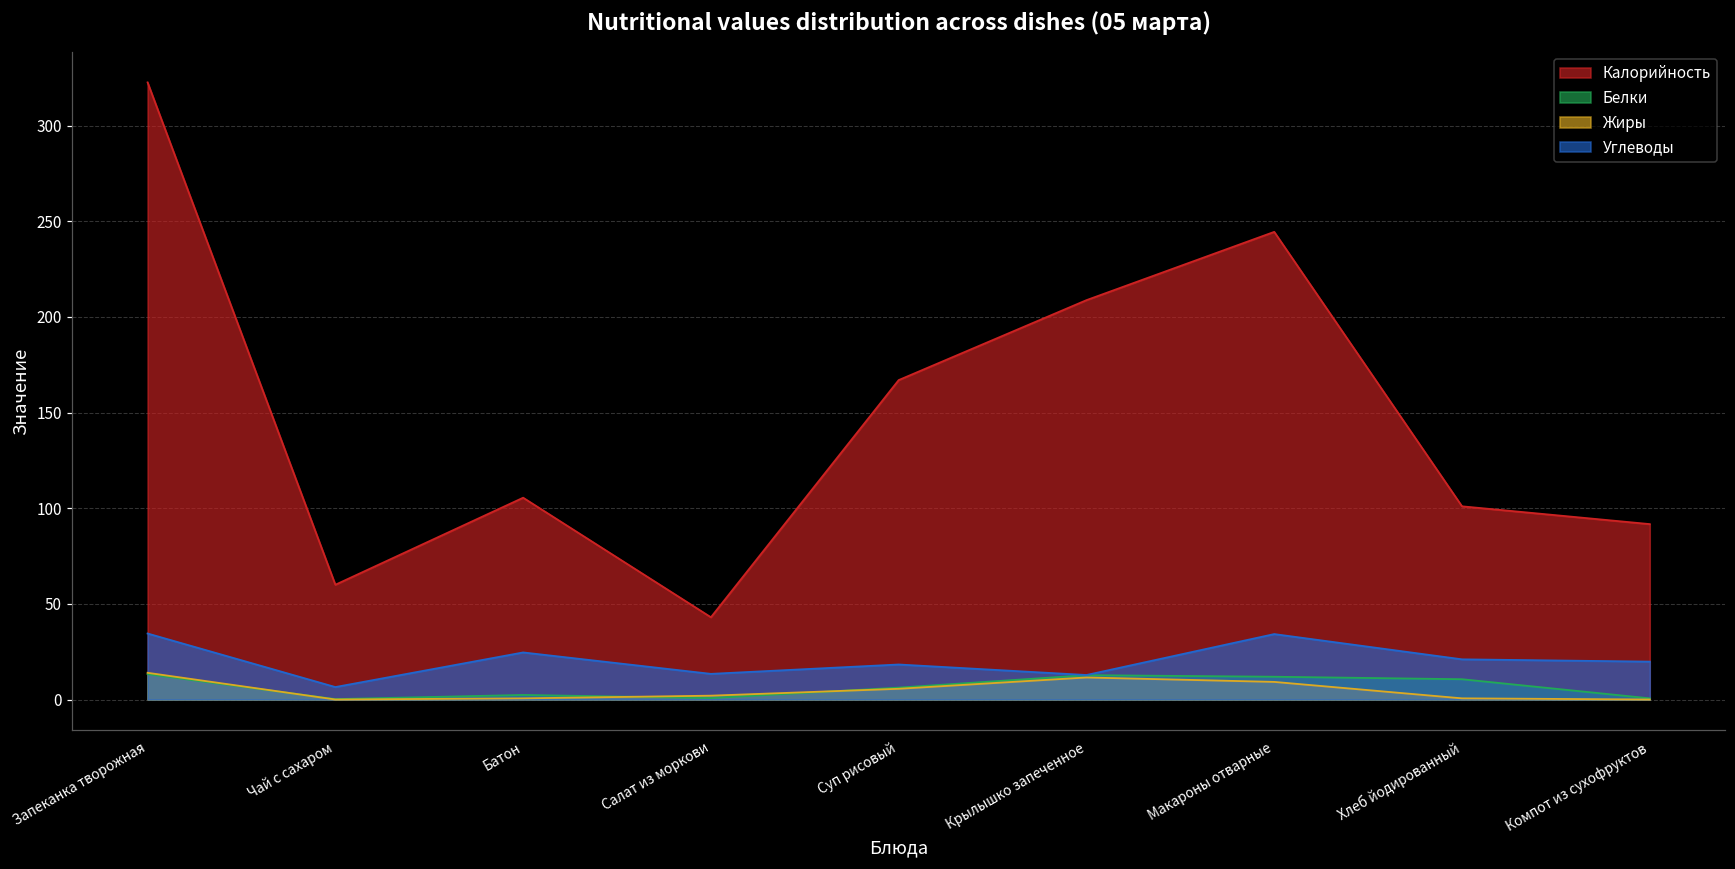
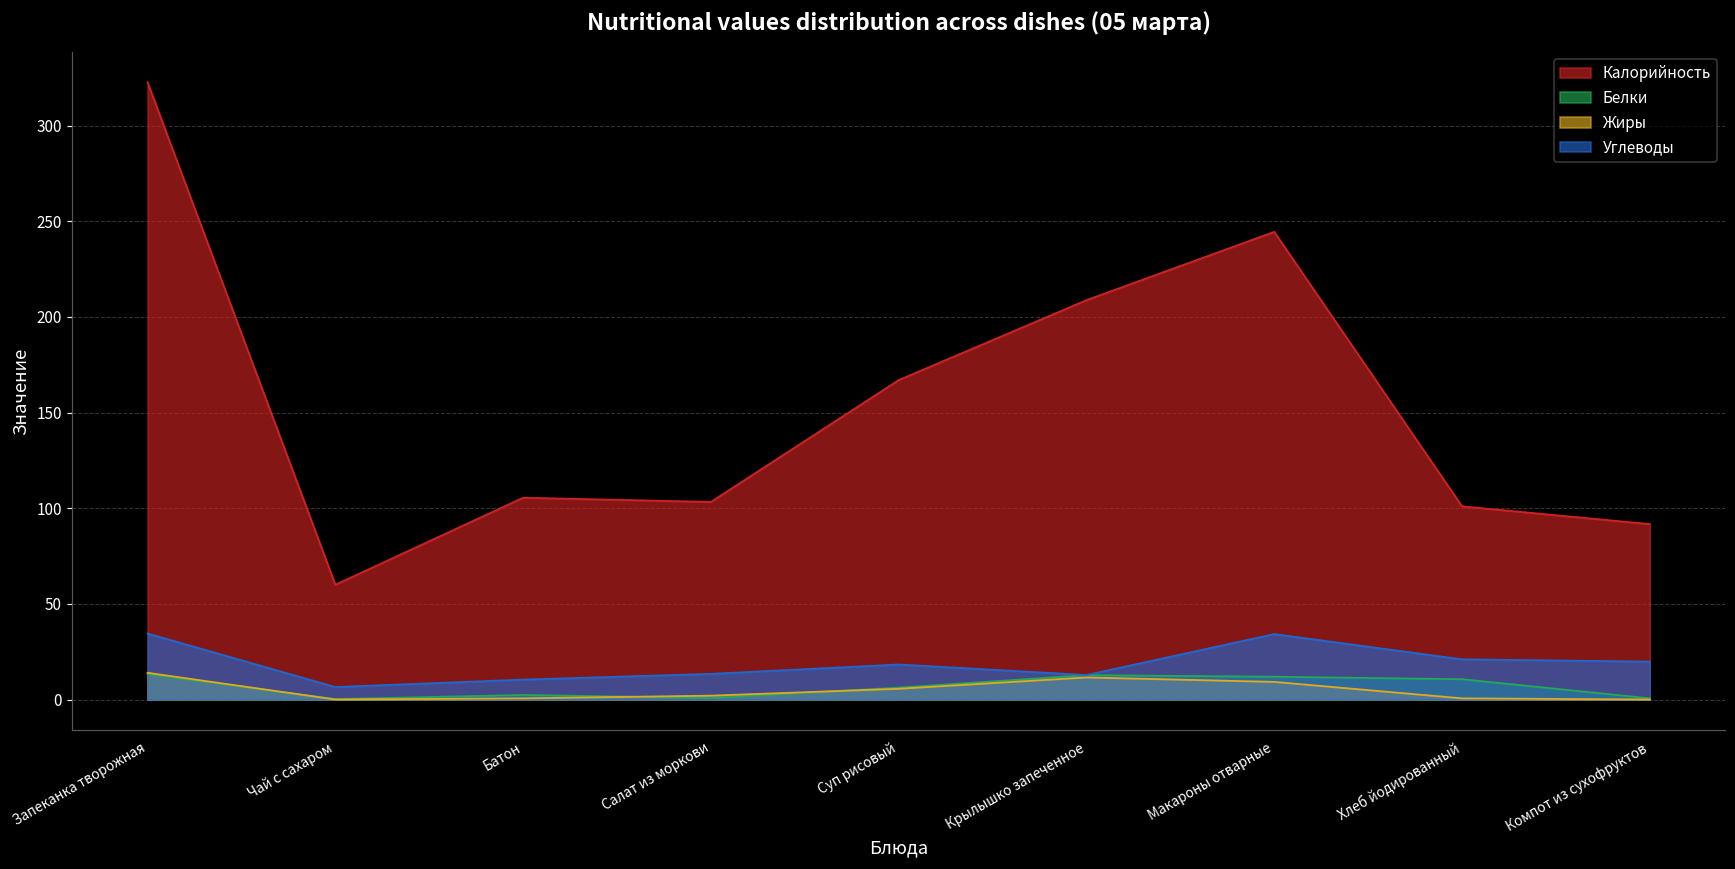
Углеводы, Батон: 25 -> 10
Калорийность, Салат из моркови: 43 -> 103
